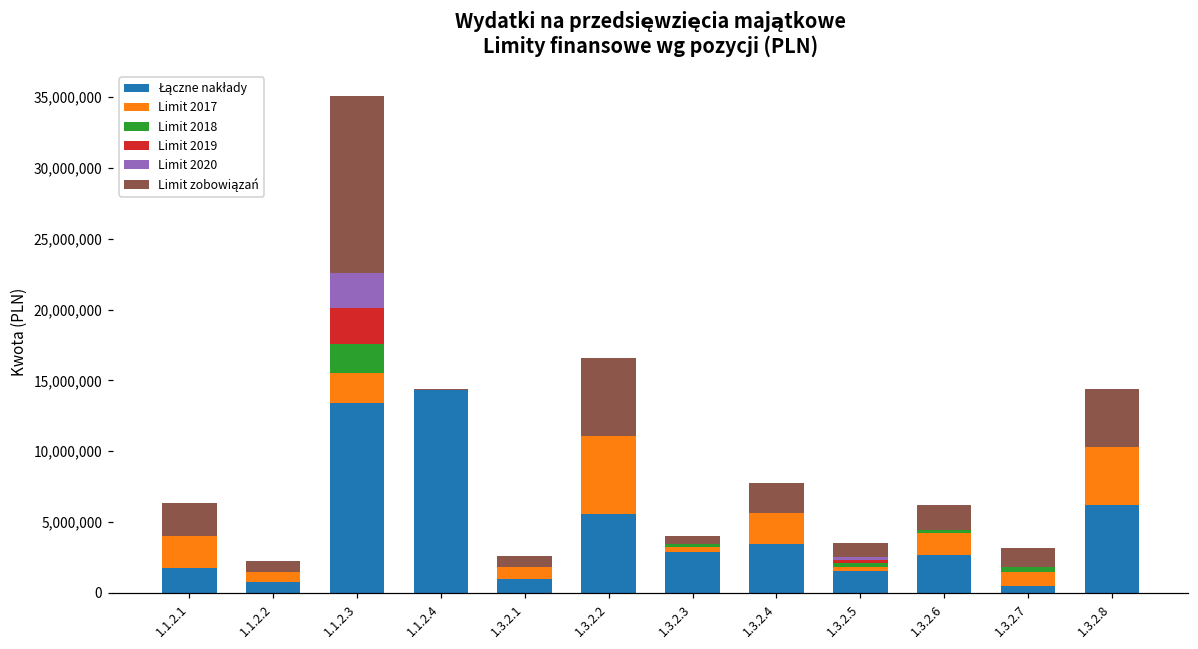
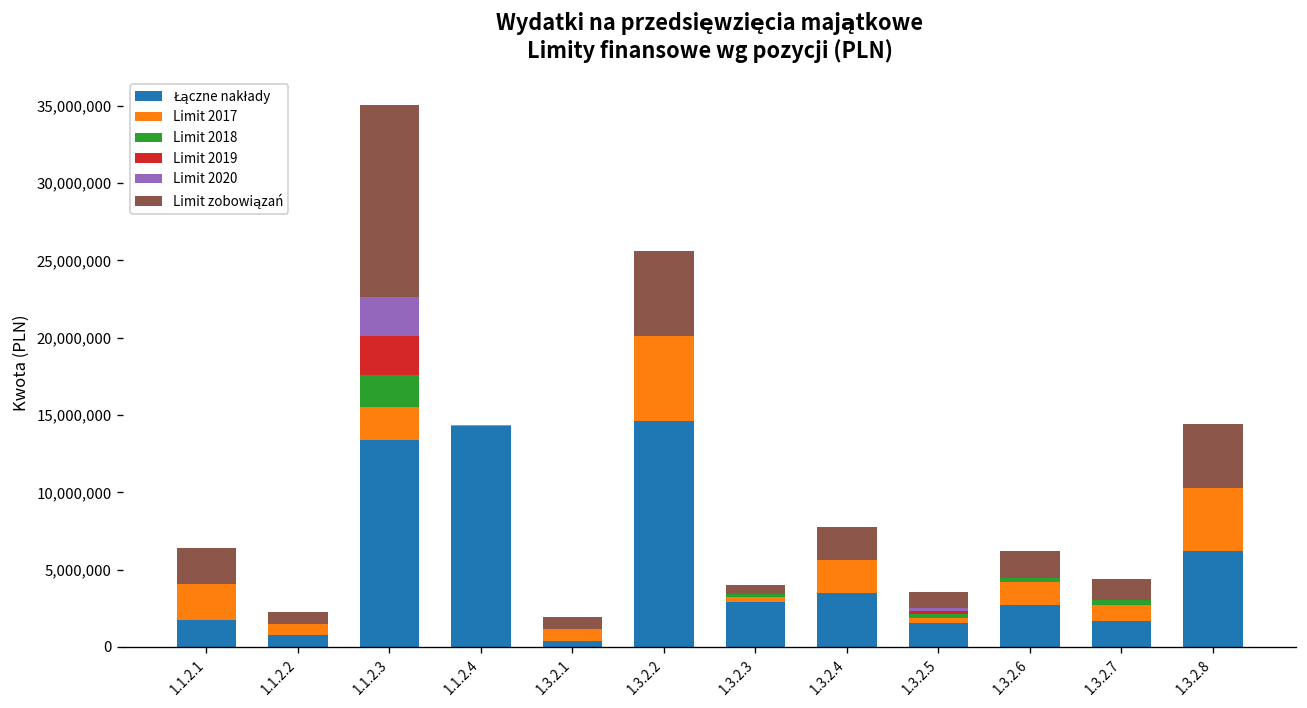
Łączne nakłady, 1.3.2.1: 1,000,000 -> 400,000
Łączne nakłady, 1.3.2.2: 5,600,000 -> 14,600,000
Łączne nakłady, 1.3.2.7: 500,000 -> 1,700,000
